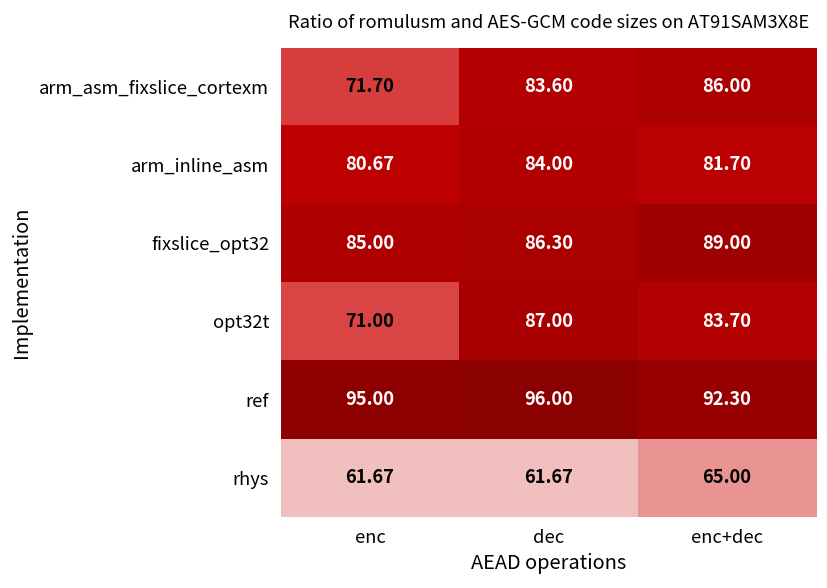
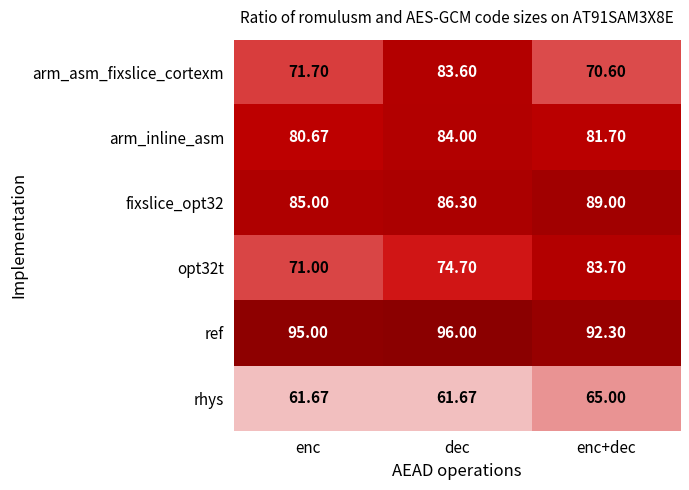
arm_asm_fixslice_cortexm, enc+dec: 86.00 -> 70.60
opt32t, dec: 87.00 -> 74.70
